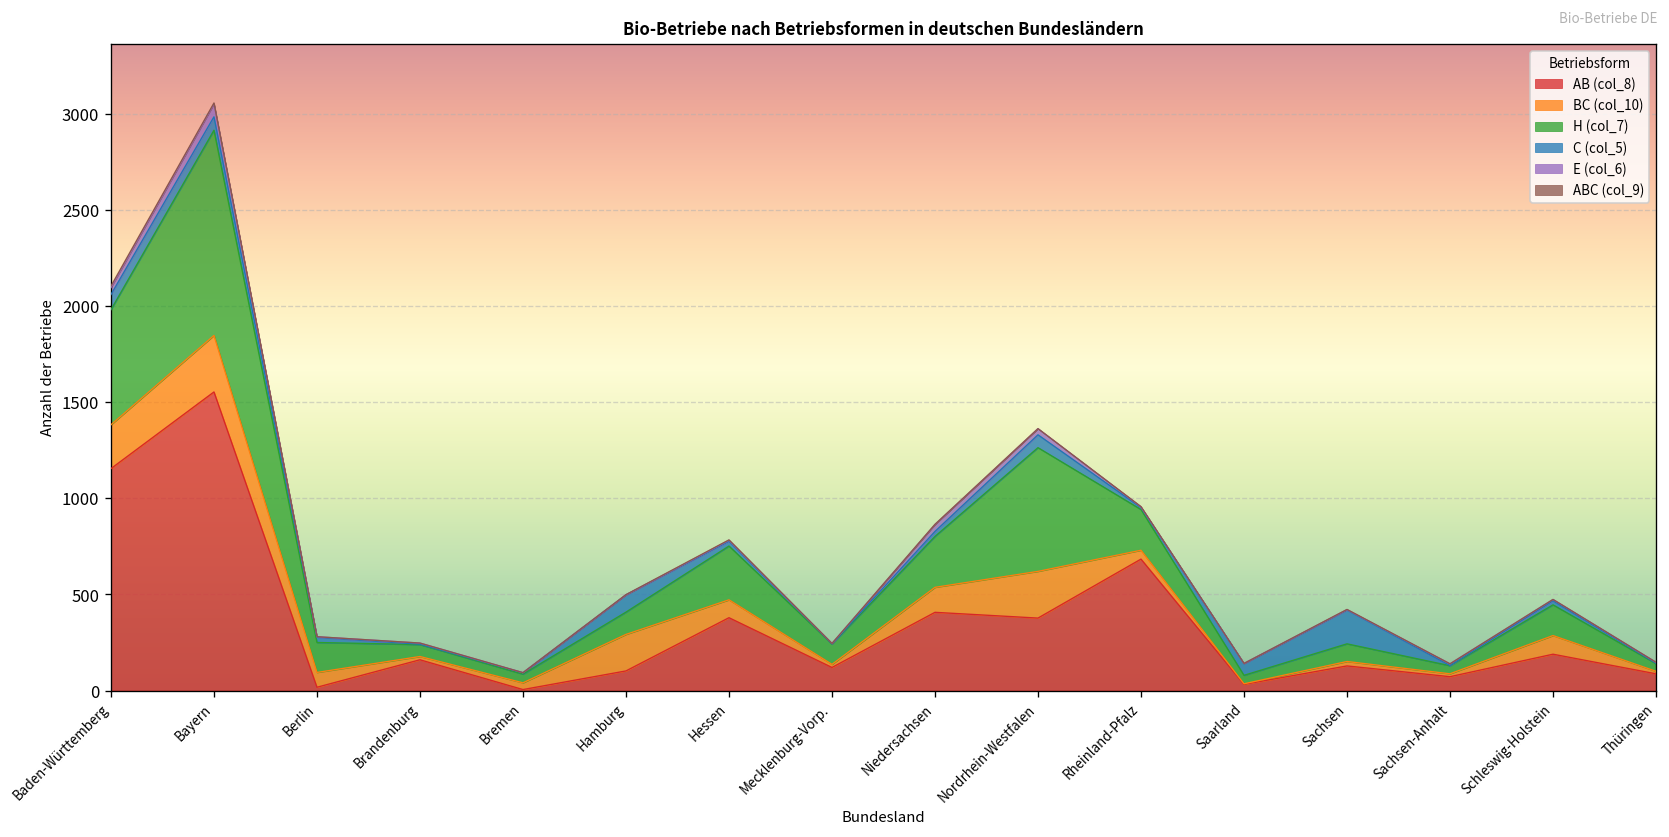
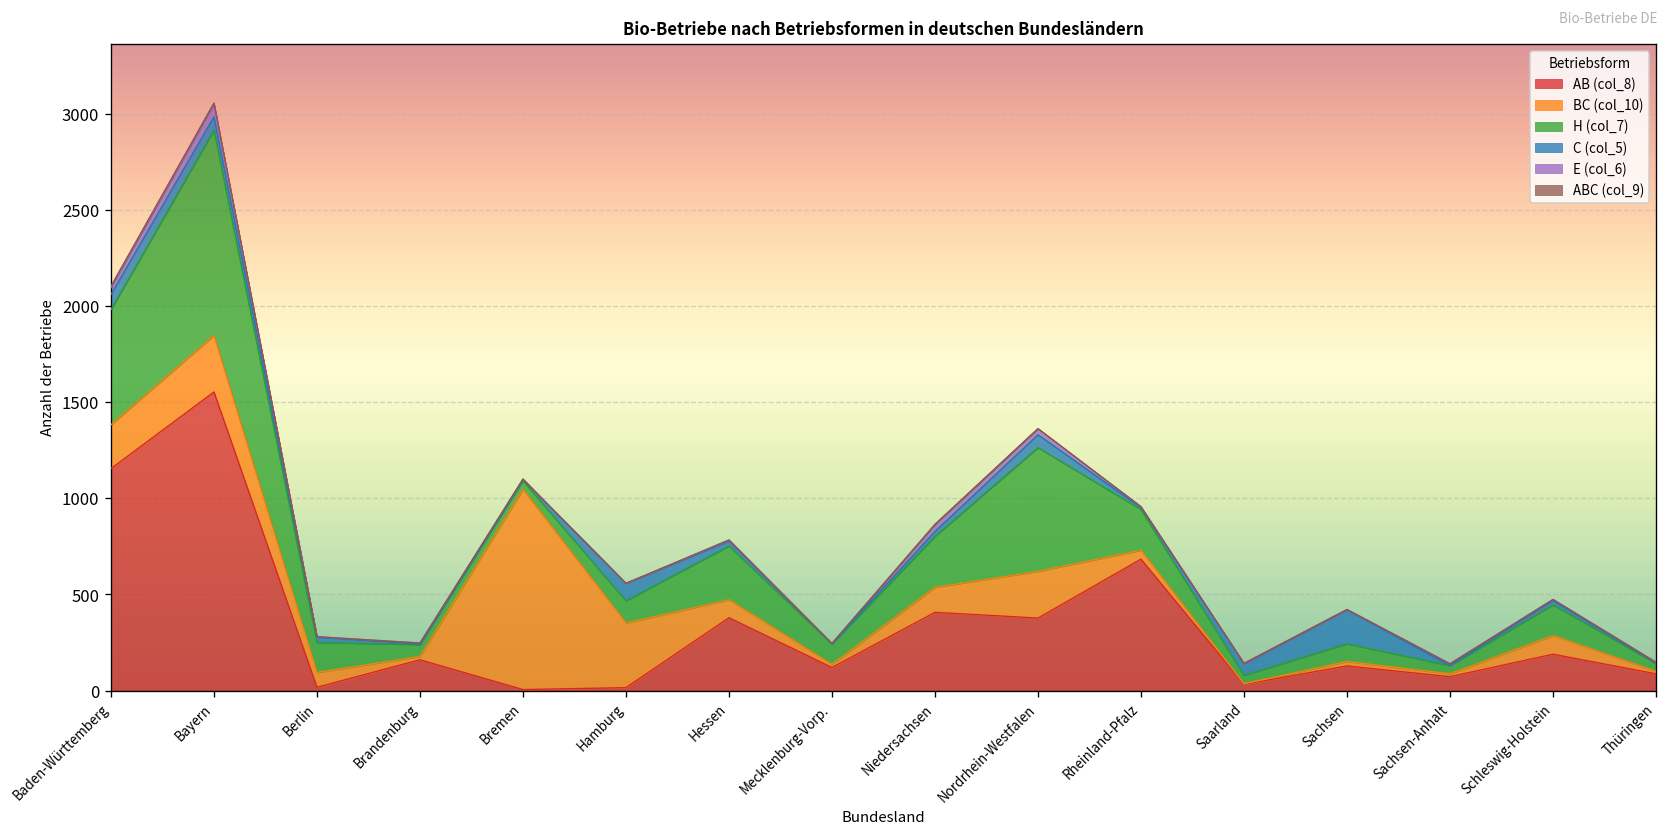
BC (col_10), Bremen: 40 -> 1040
AB (col_8), Hamburg: 100 -> 20
BC (col_10), Hamburg: 190 -> 340
